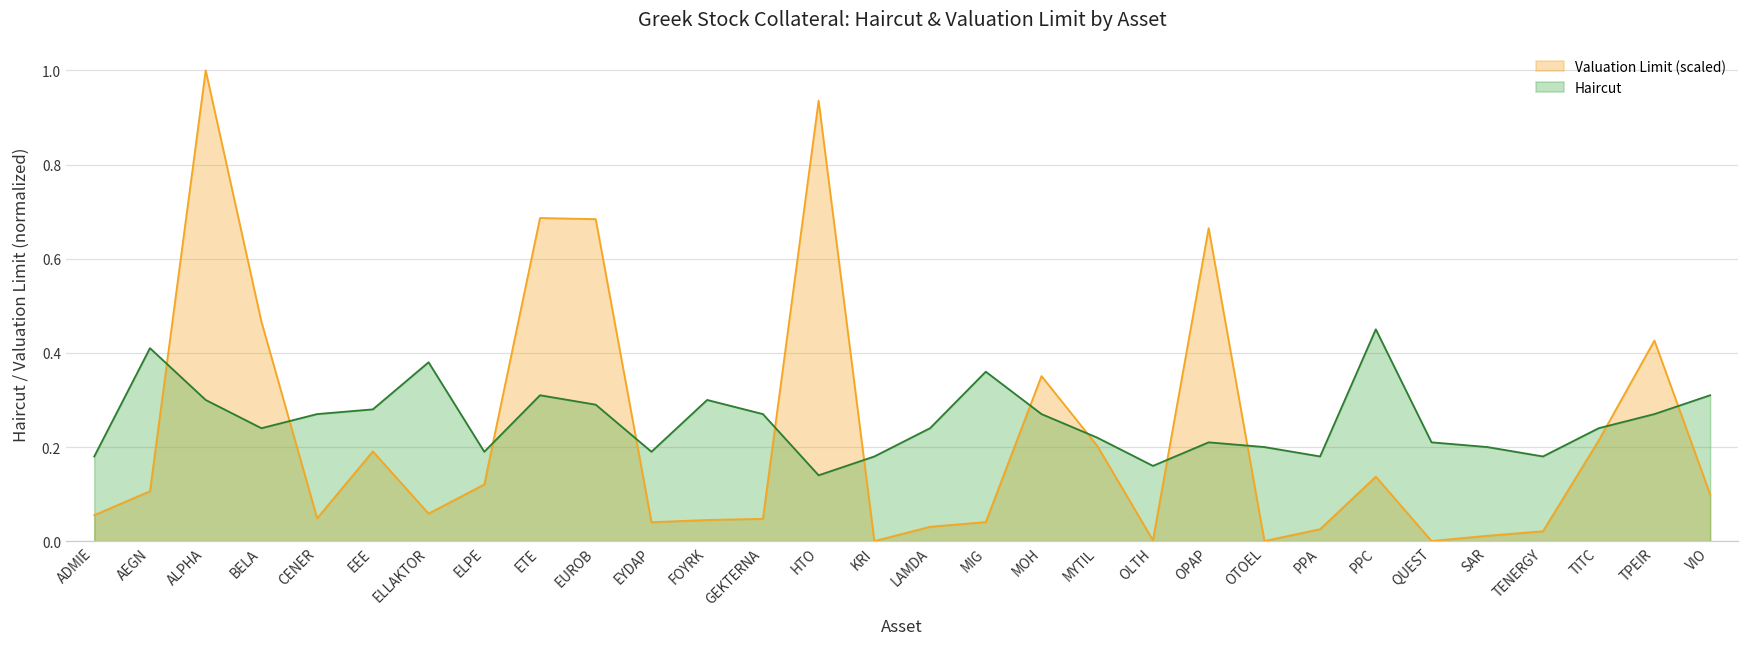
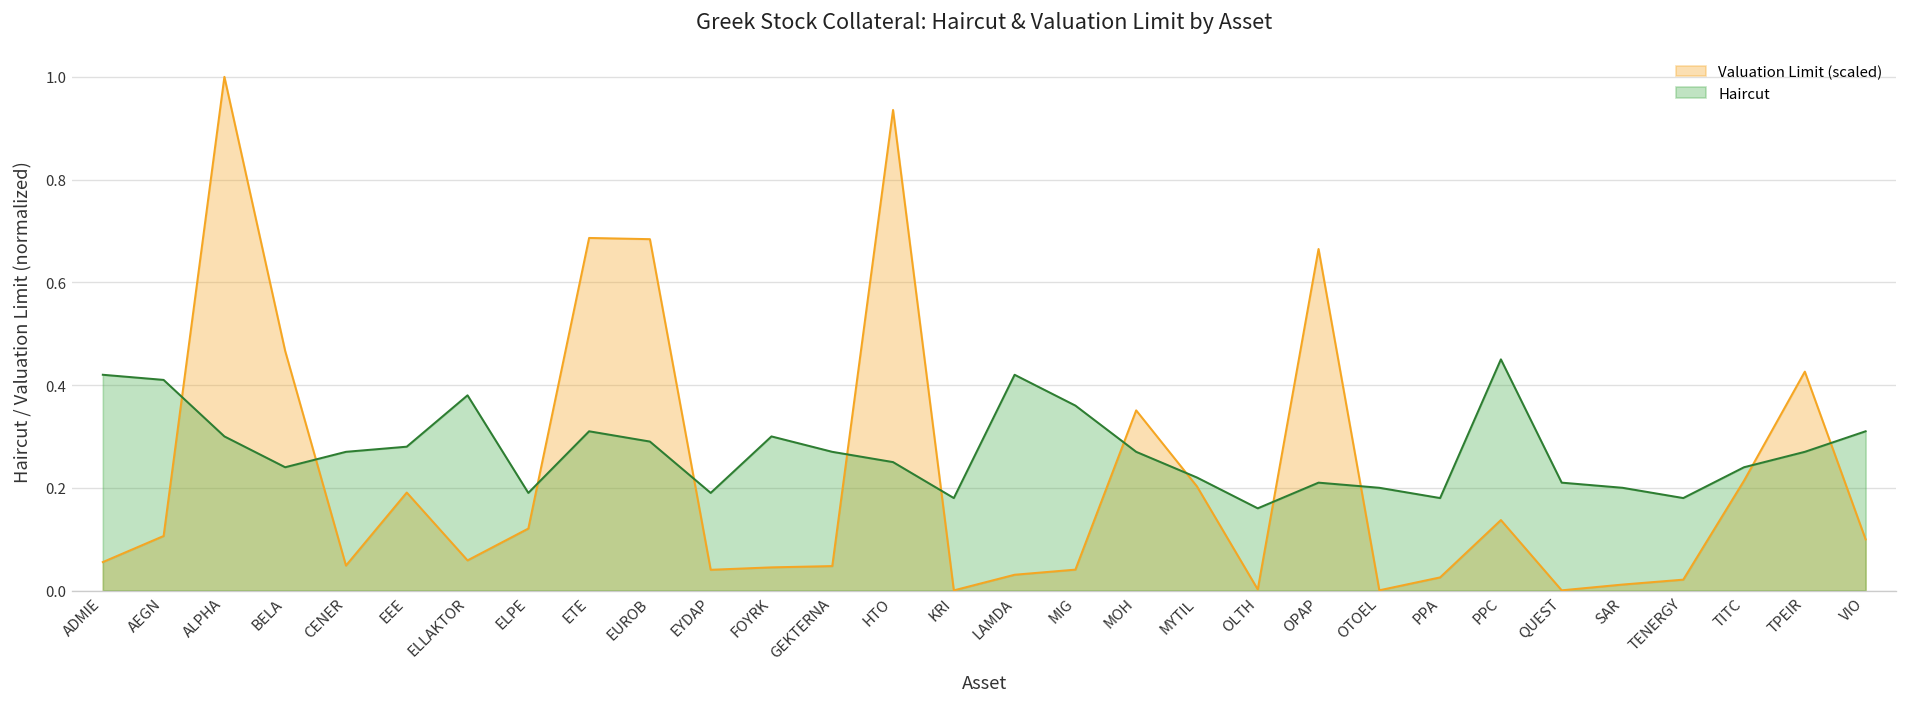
Haircut, ADMIE: 0.18 -> 0.42
Haircut, HTO: 0.14 -> 0.25
Haircut, LAMDA: 0.24 -> 0.42
